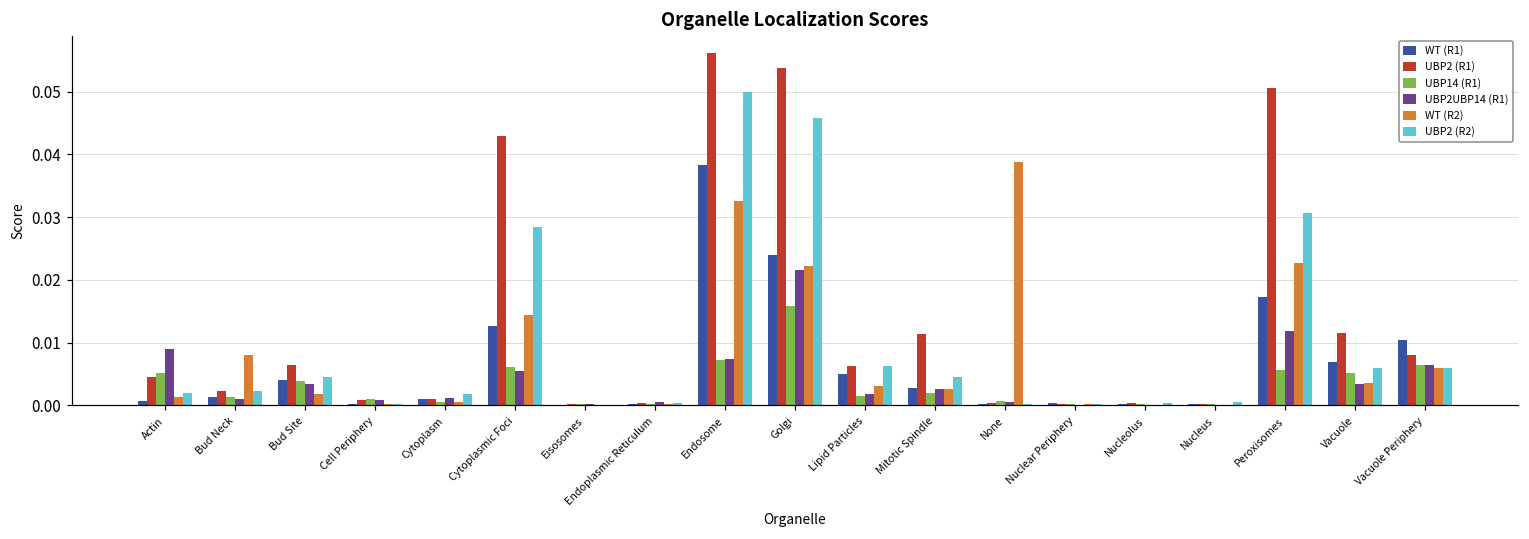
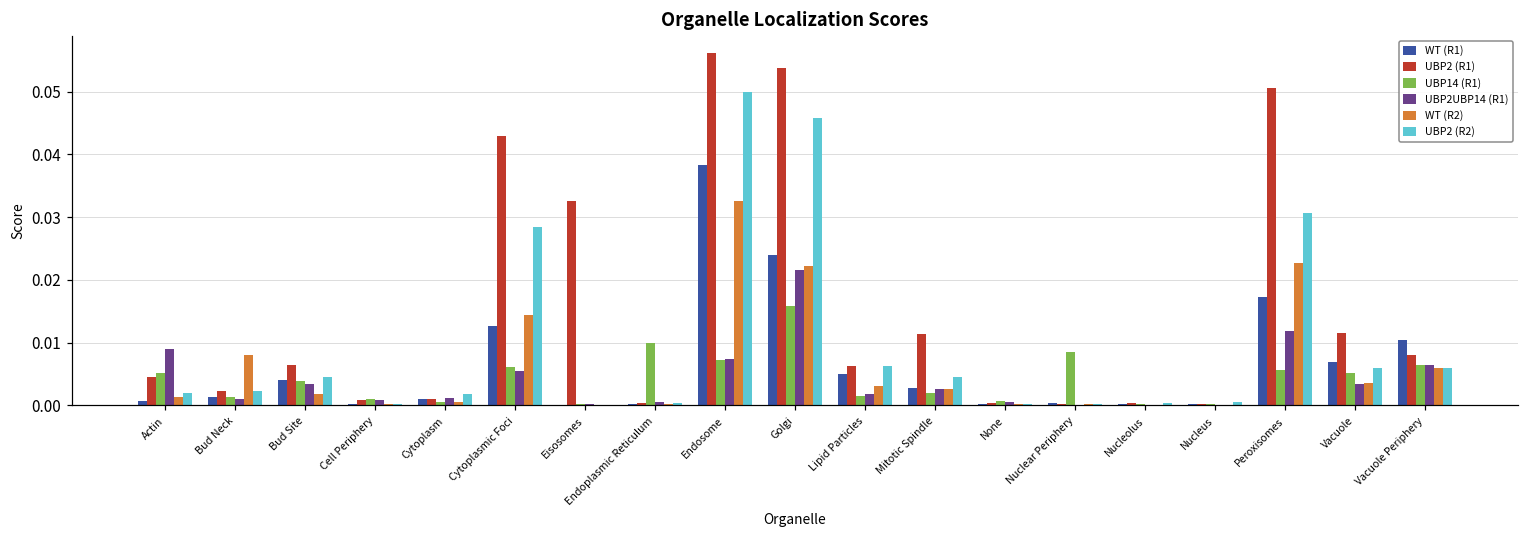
UBP2 (R1), Eisosomes: 0.000 -> 0.033
UBP14 (R1), Endoplasmic Reticulum: 0.000 -> 0.010
WT (R2), None: 0.039 -> 0.000
UBP14 (R1), Nuclear Periphery: 0.000 -> 0.008
